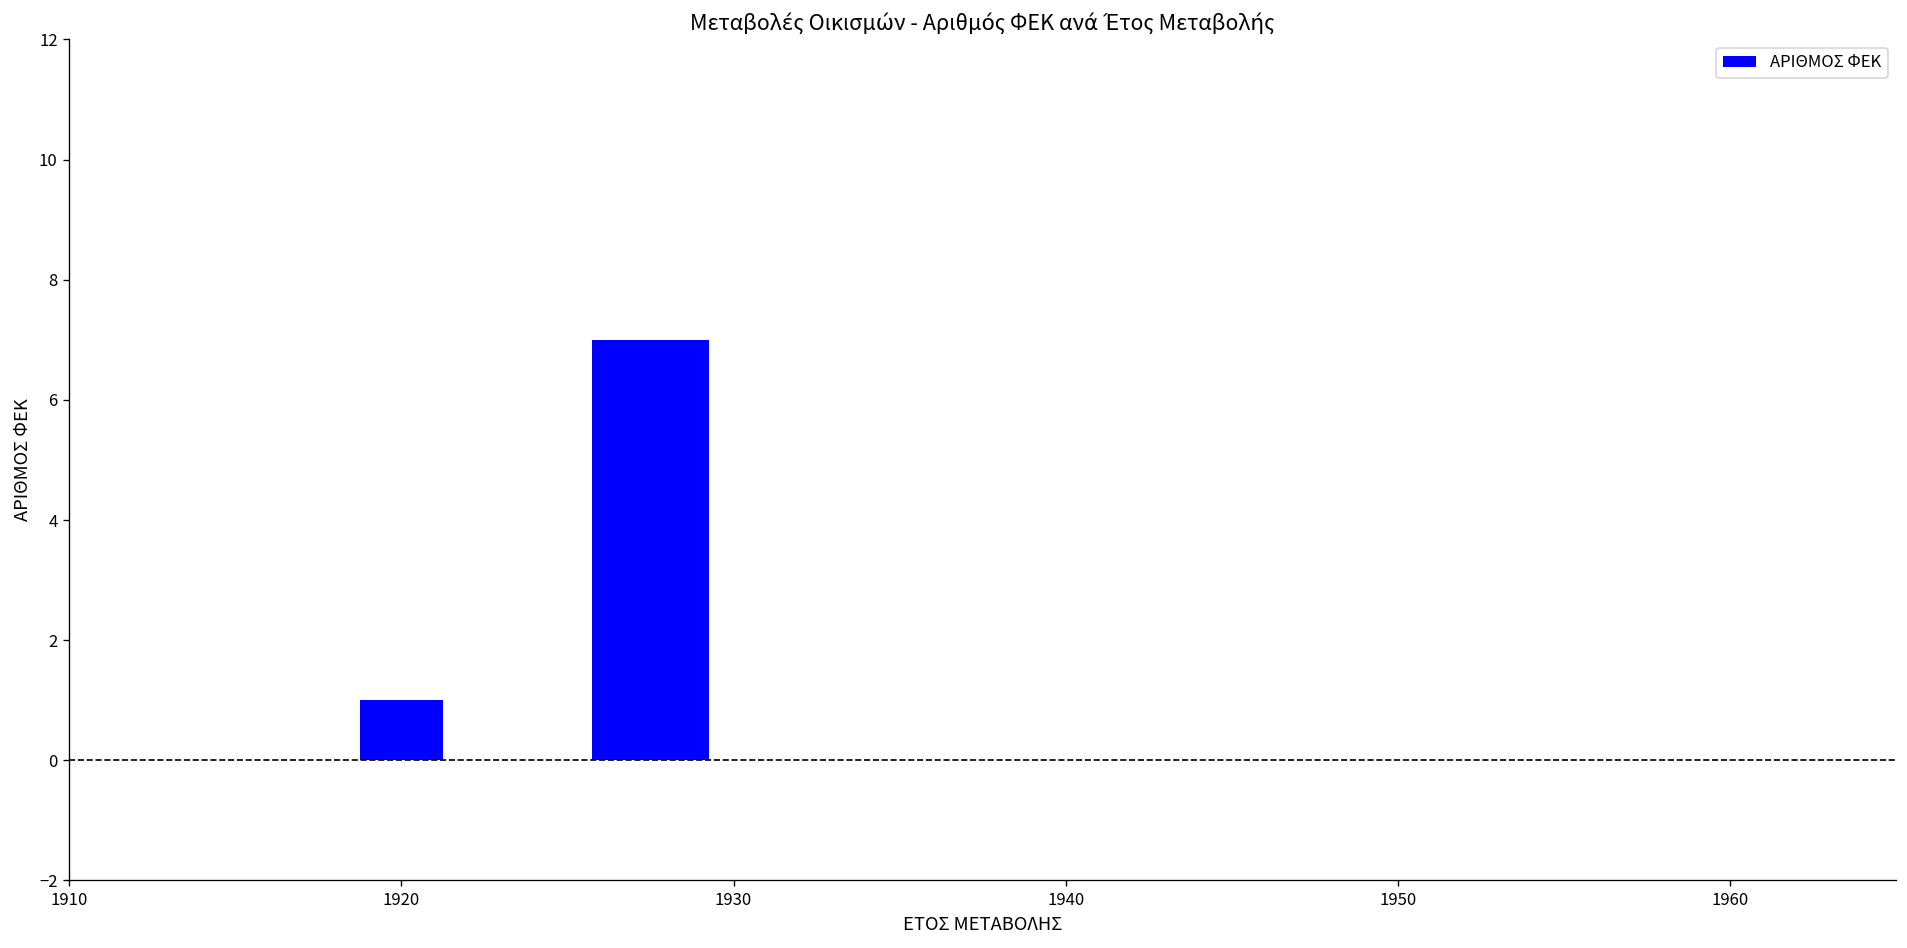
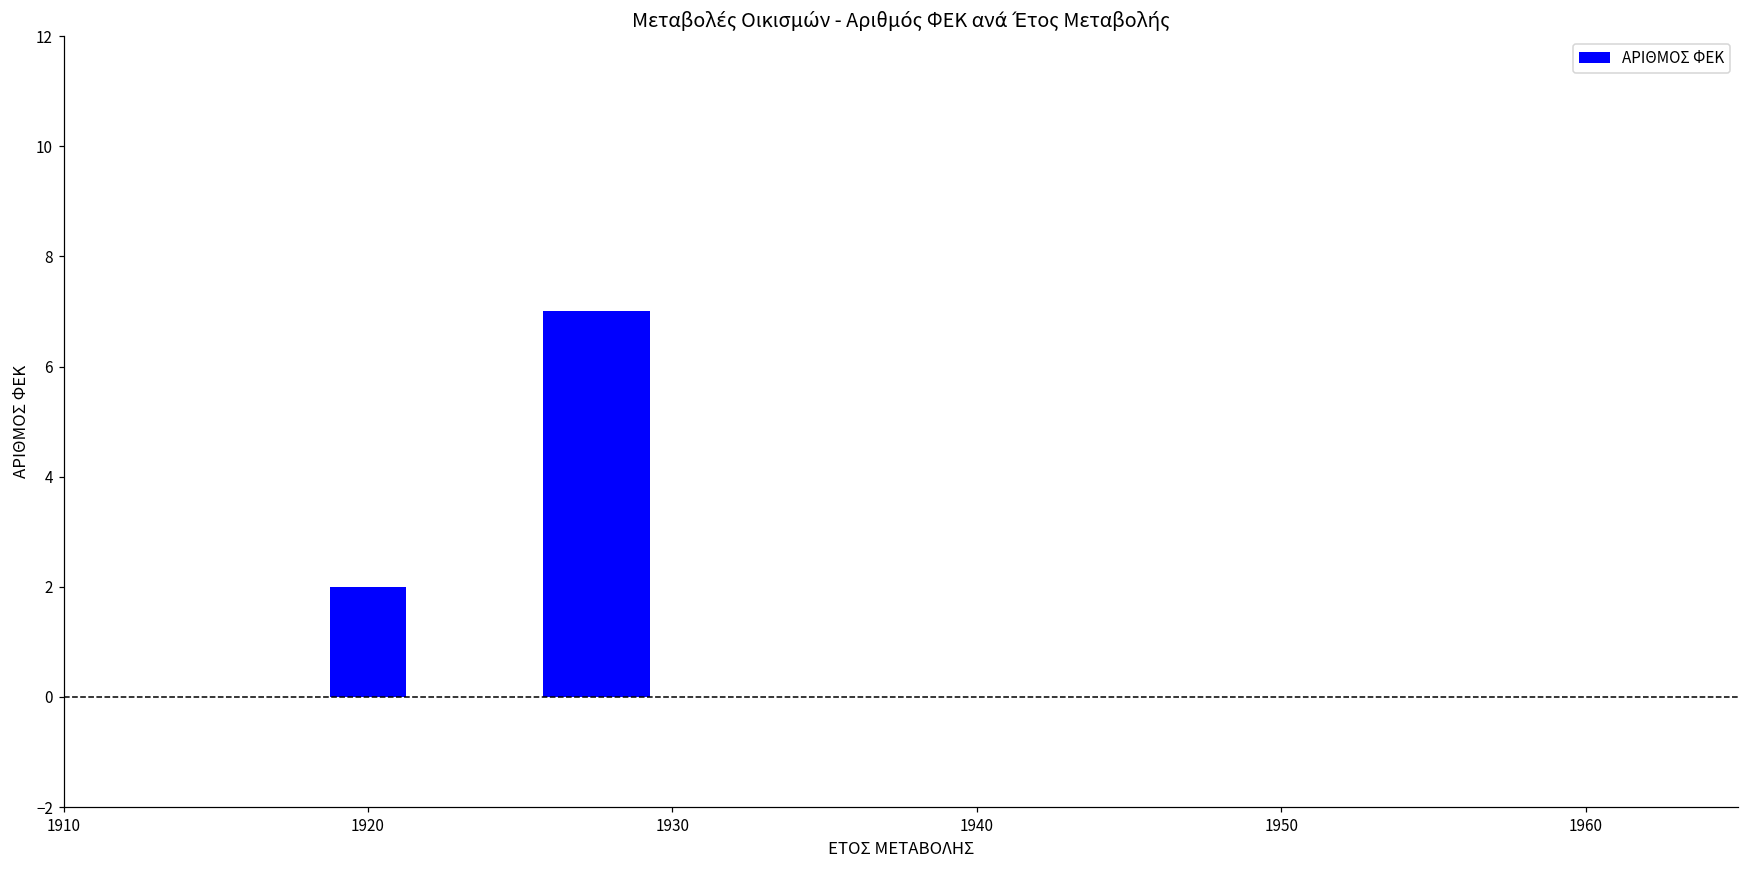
1920: 1 -> 2
